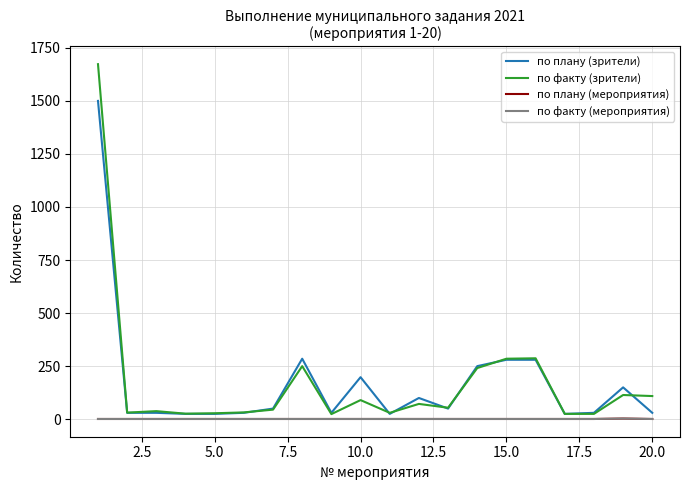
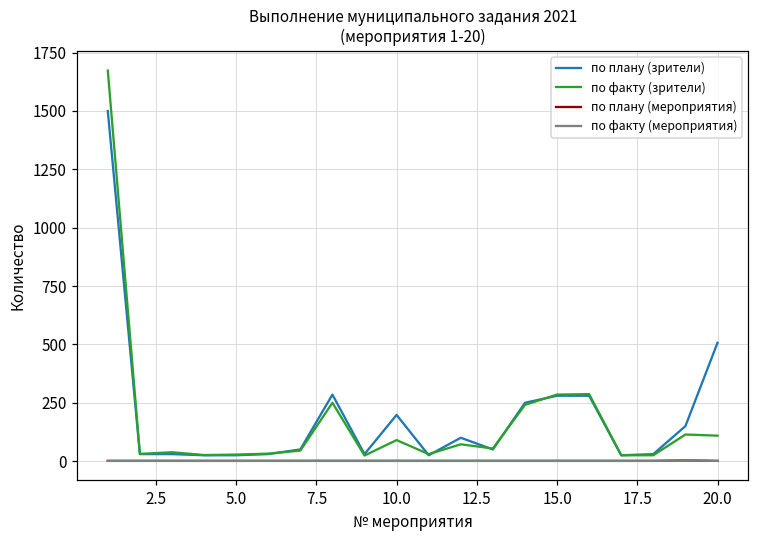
по плану (зрители), 20.0: 30 -> 510
